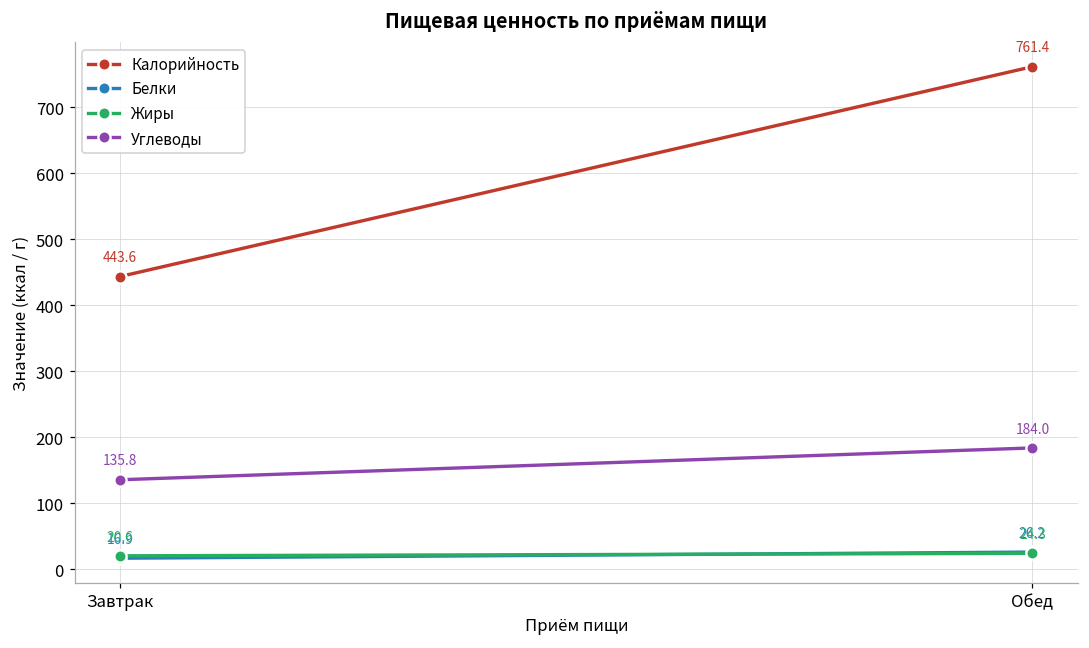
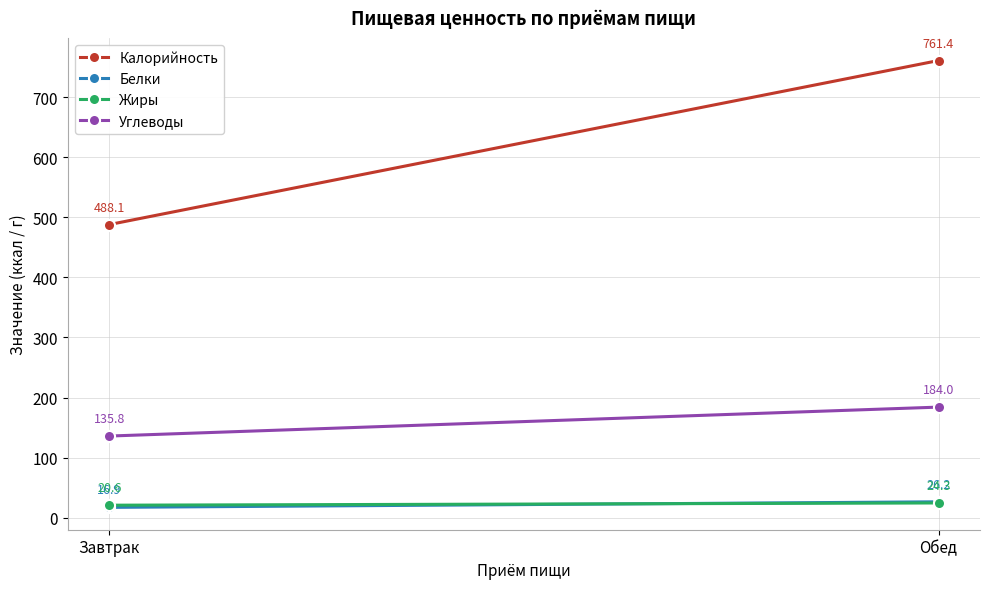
Калорийность, Завтрак: 443.6 -> 488.1
